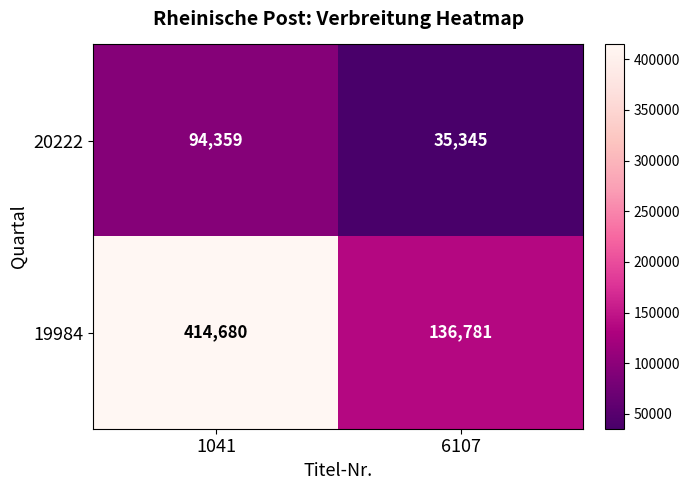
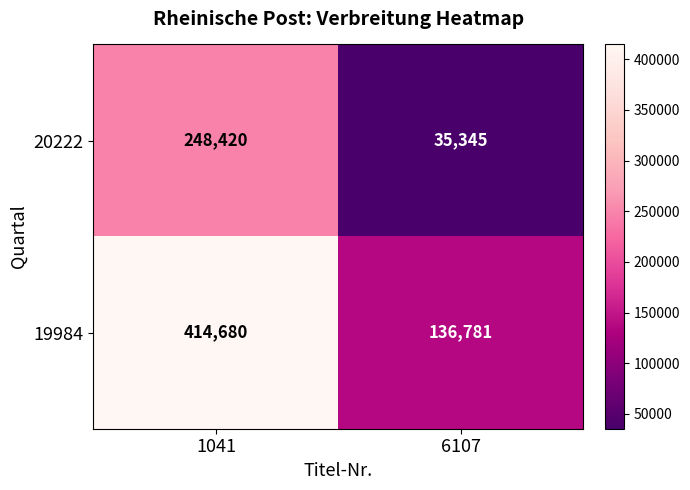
20222, 1041: 94,359 -> 248,420
